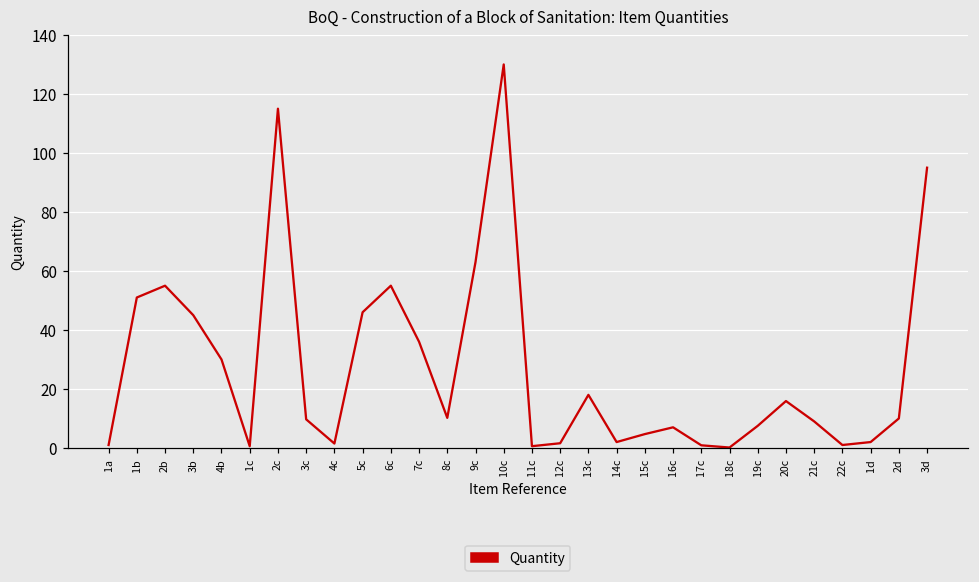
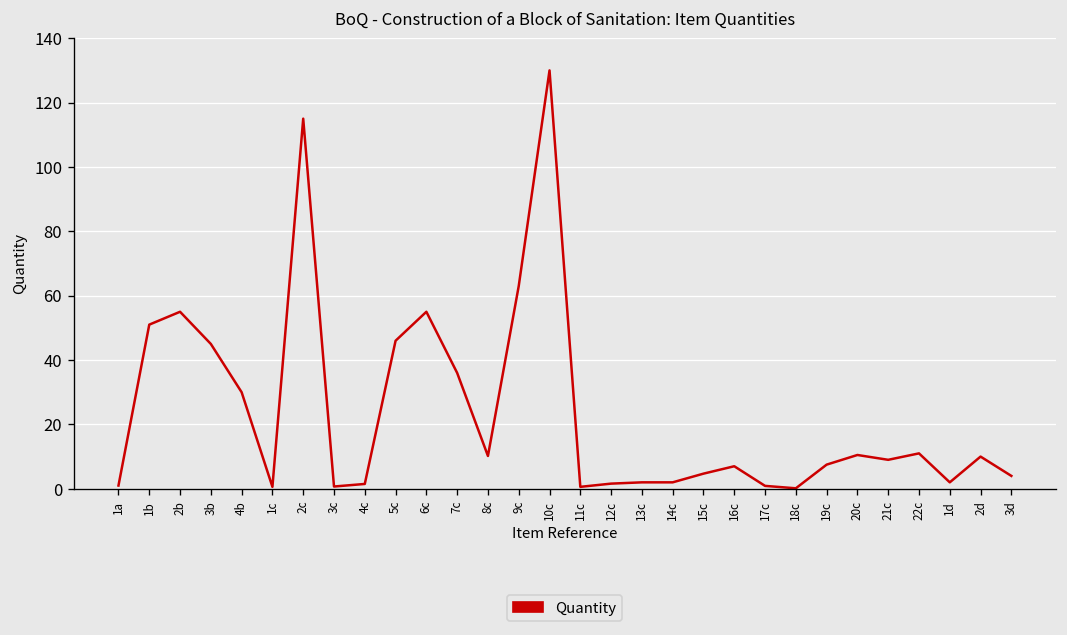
3c: 10 -> 1
13c: 18 -> 2
20c: 16 -> 11
22c: 1 -> 11
3d: 95 -> 4
